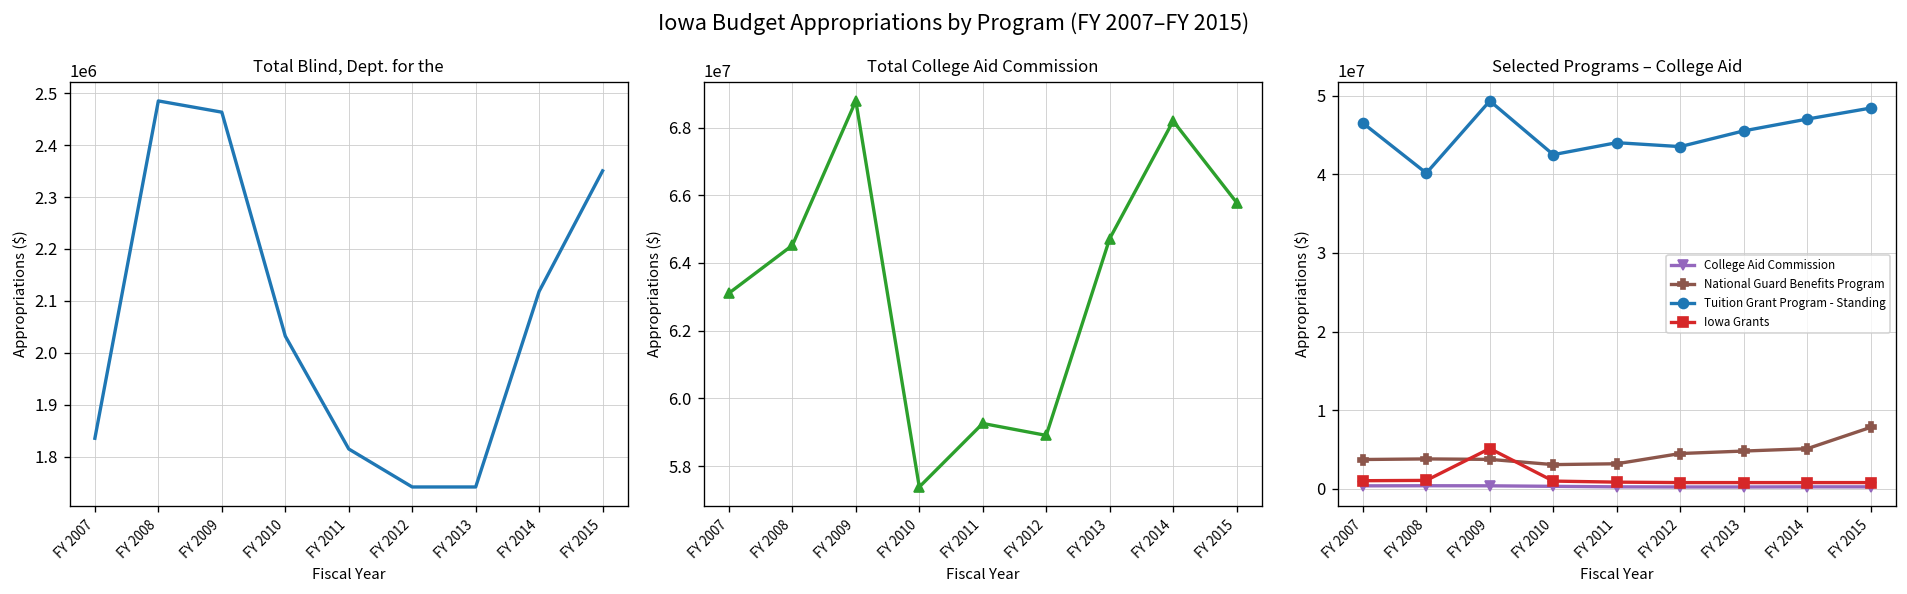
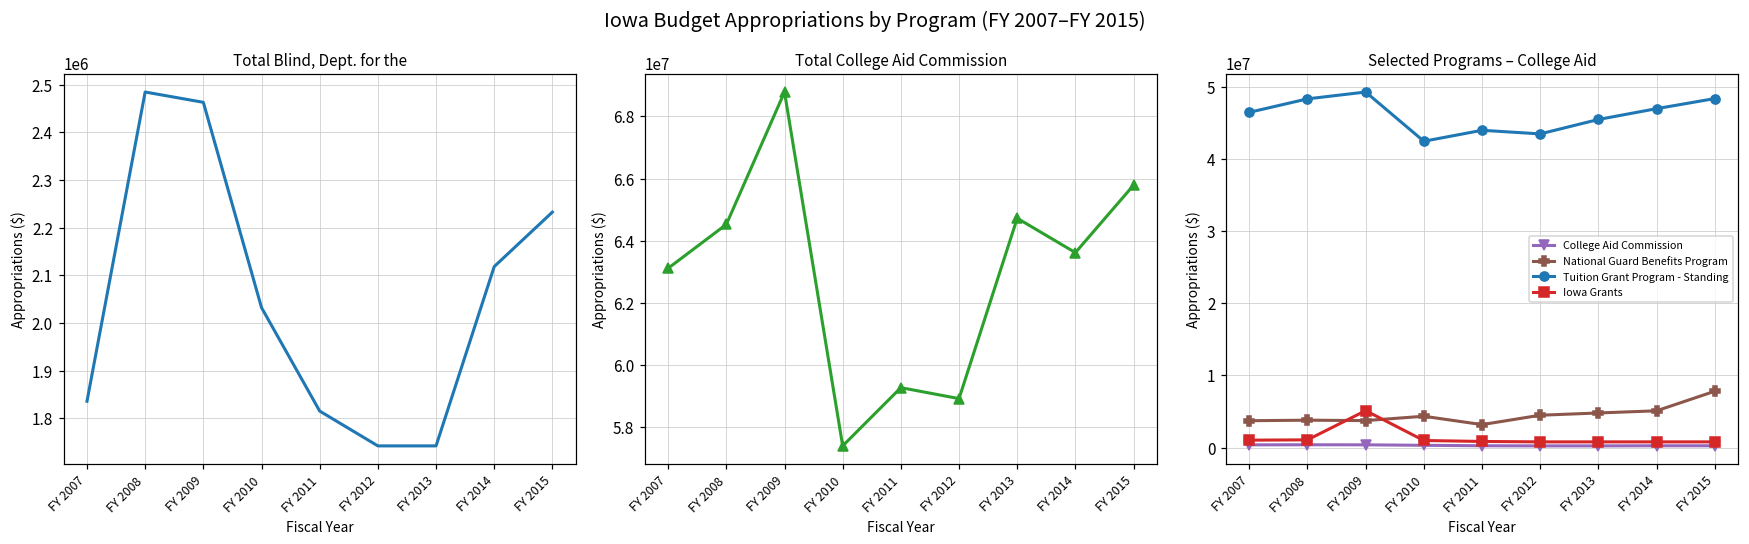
Total Blind, Dept. for the, FY 2015: 2350000 -> 2230000
Total College Aid Commission, FY 2014: 68200000 -> 63600000
Selected Programs – College Aid, Tuition Grant Program - Standing, FY 2008: 40000000 -> 48000000
Selected Programs – College Aid, National Guard Benefits Program, FY 2010: 3000000 -> 4000000
